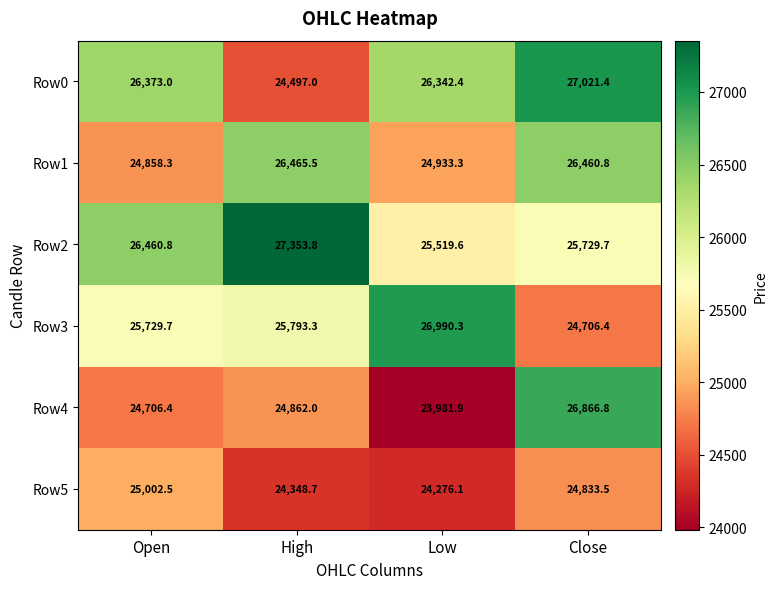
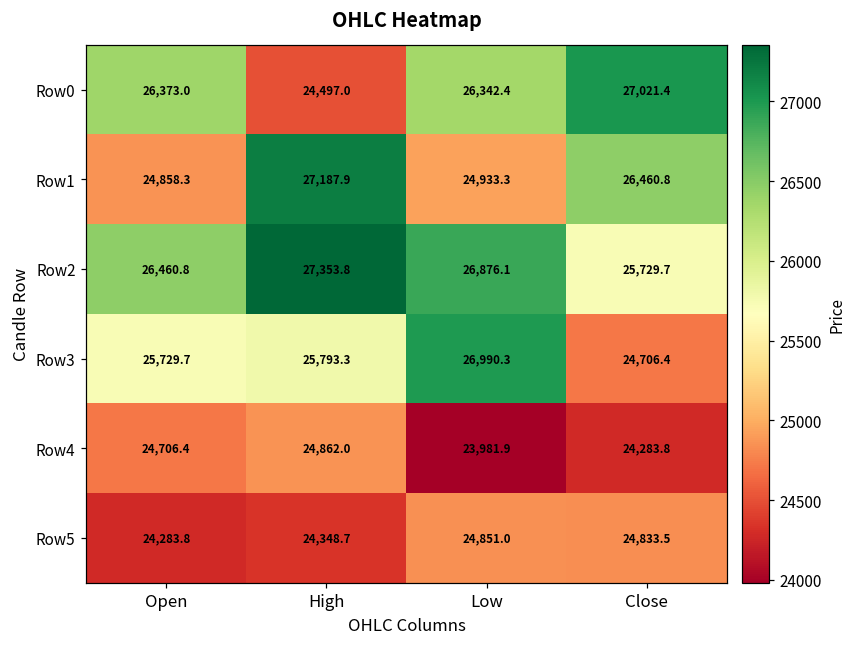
Row1, High: 26,465.5 -> 27,187.9
Row2, Low: 25,519.6 -> 26,876.1
Row4, Close: 26,866.8 -> 24,283.8
Row5, Open: 25,002.5 -> 24,283.8
Row5, Low: 24,276.1 -> 24,851.0
